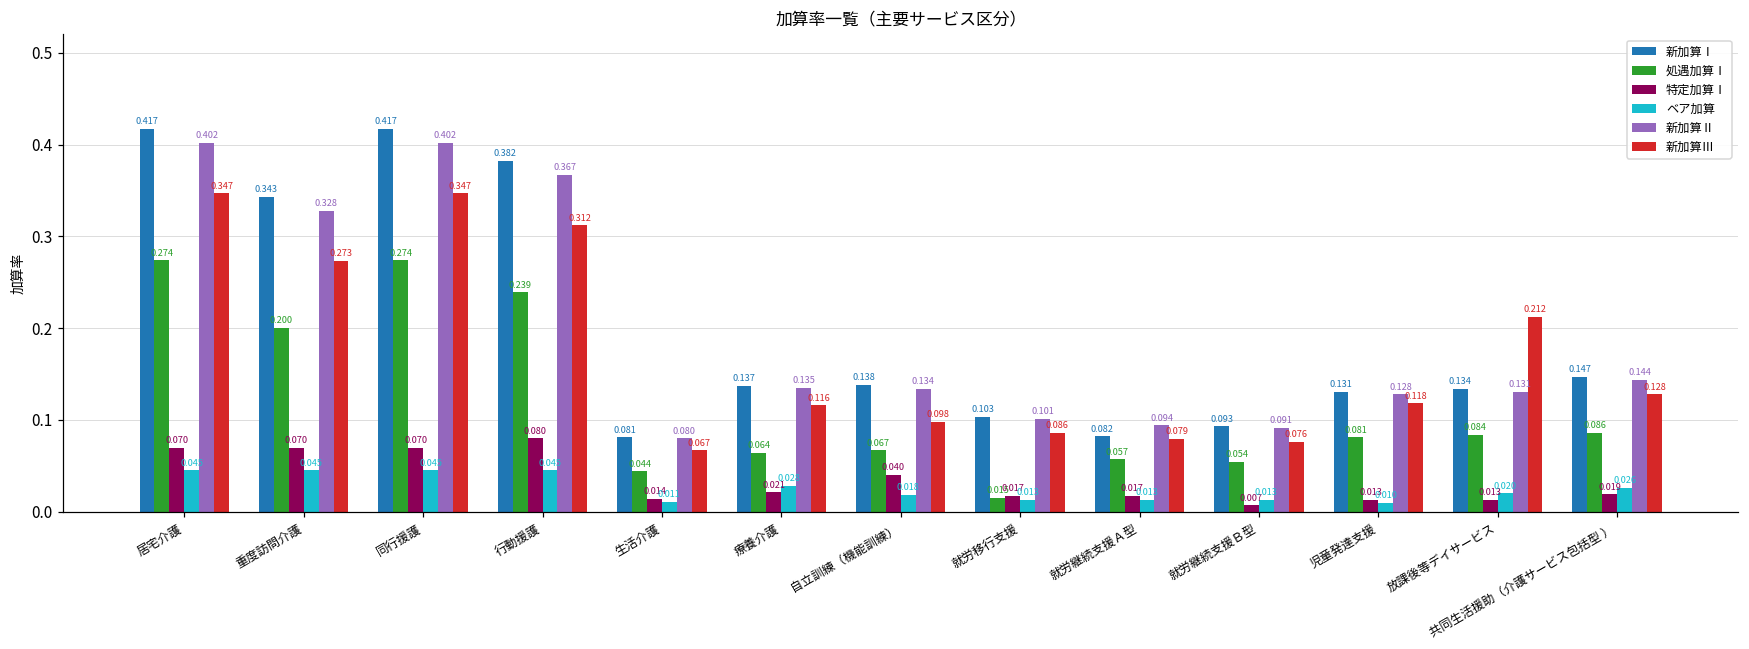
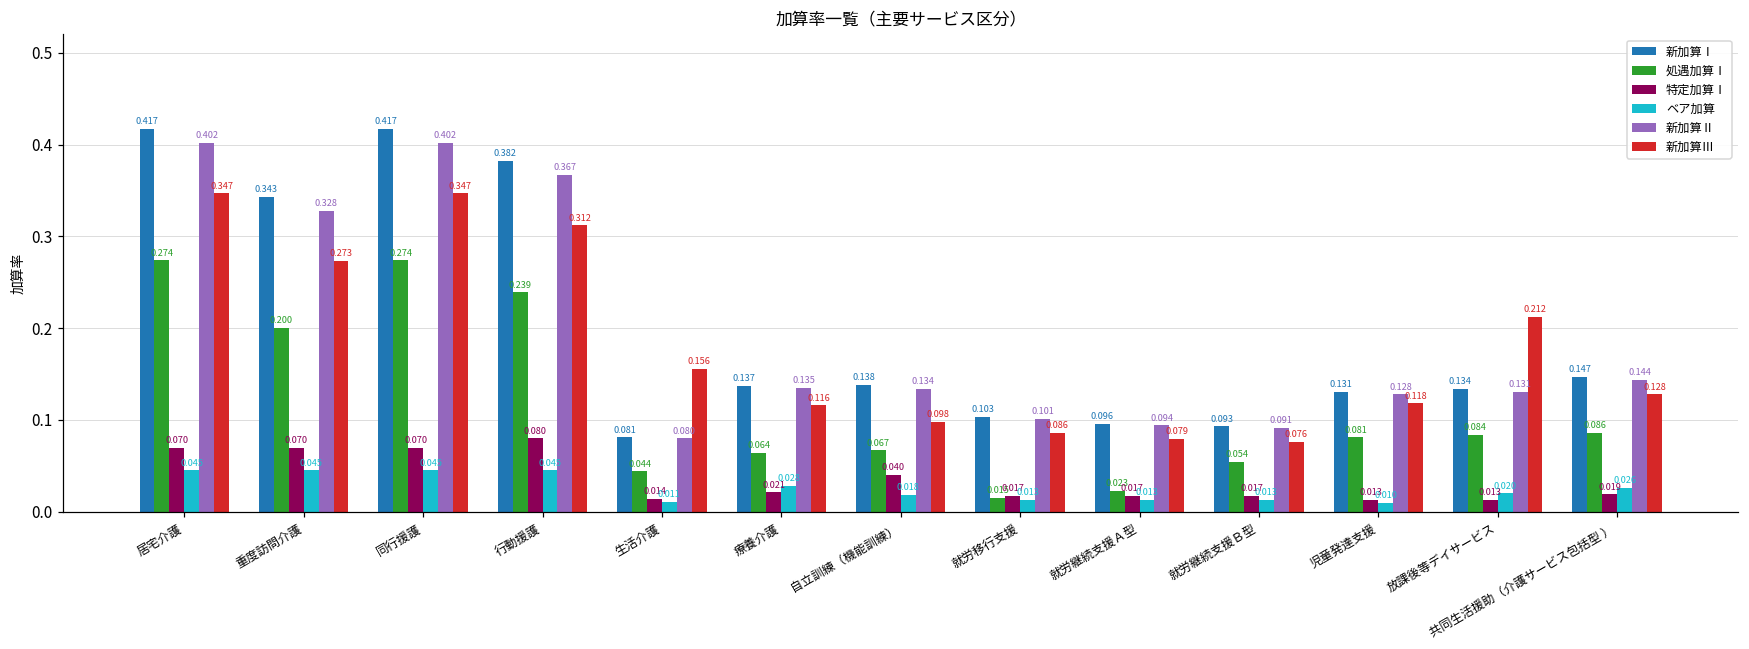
新加算Ⅲ, 生活介護: 0.067 -> 0.156
新加算Ⅰ, 就労継続支援Ａ型: 0.082 -> 0.096
処遇加算Ⅰ, 就労継続支援Ａ型: 0.057 -> 0.023
特定加算Ⅰ, 就労継続支援Ｂ型: 0.007 -> 0.017
